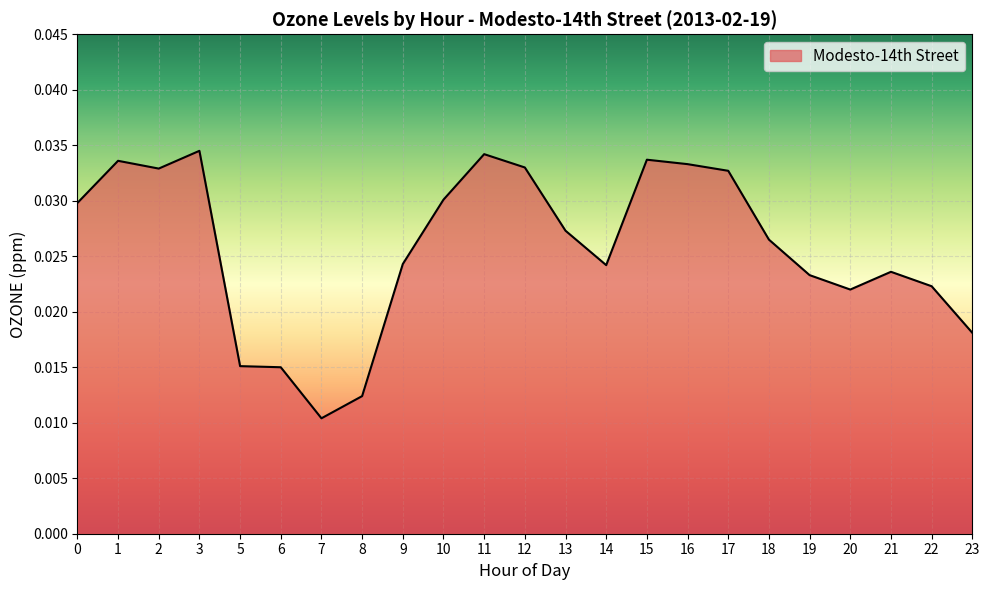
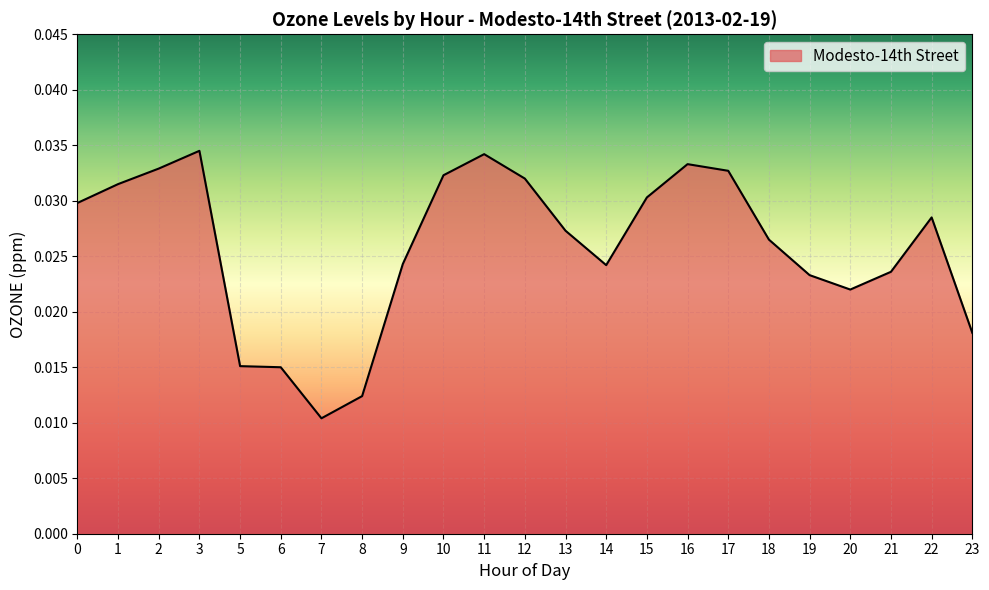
1: 0.0336 -> 0.0315
10: 0.0301 -> 0.0323
12: 0.033 -> 0.032
15: 0.0337 -> 0.0303
22: 0.0223 -> 0.0285
